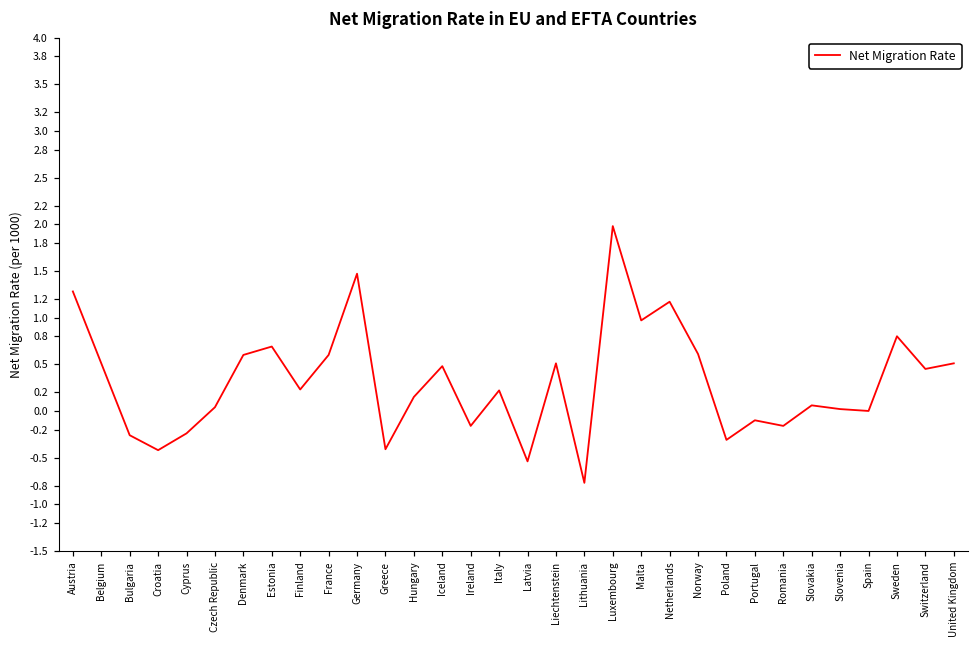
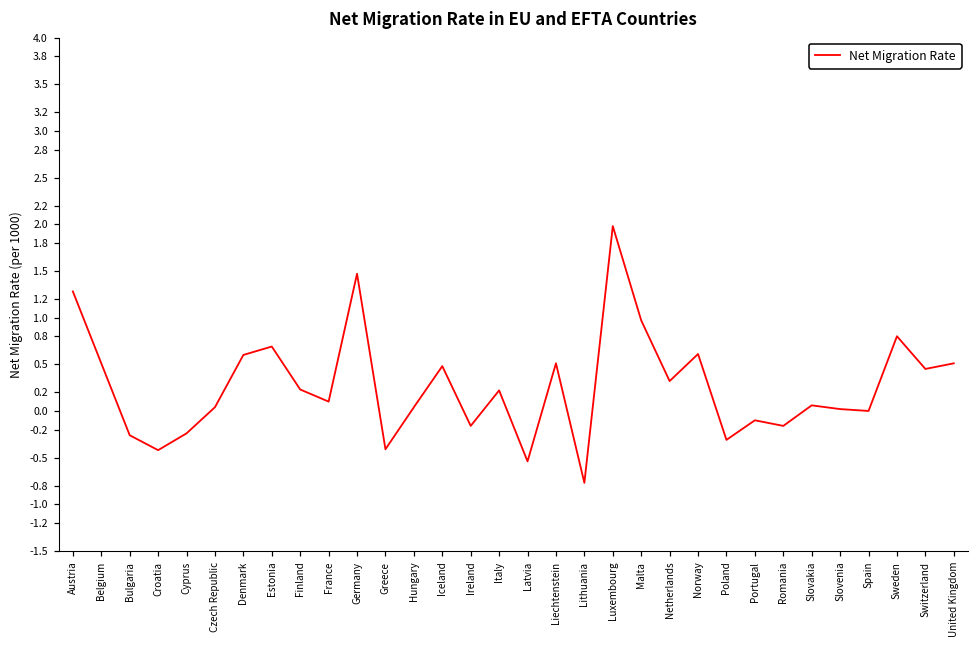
France: 0.6 -> 0.1
Hungary: 0.2 -> 0.0
Netherlands: 1.2 -> 0.3
